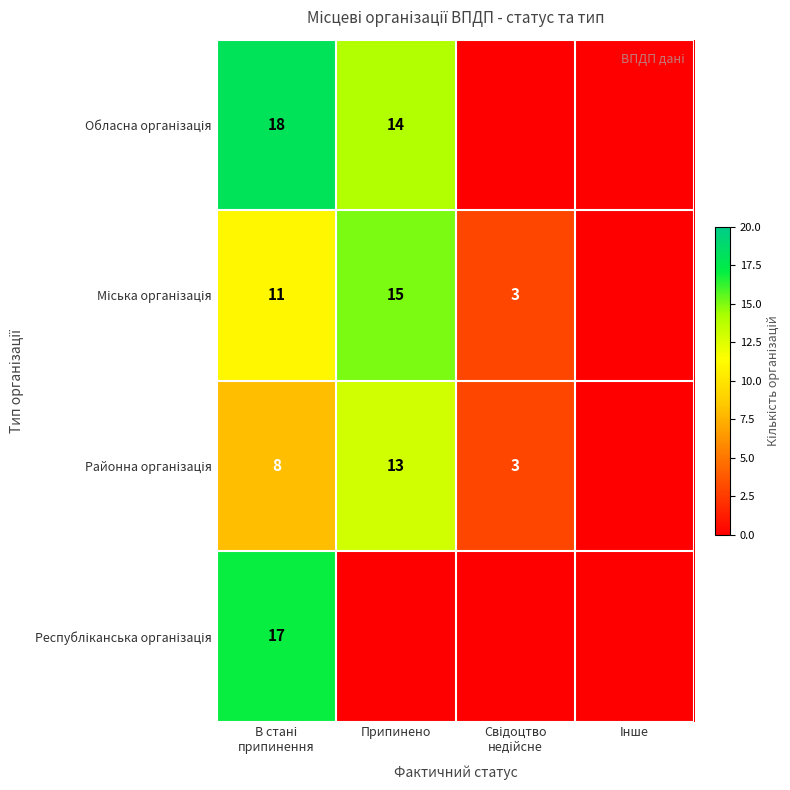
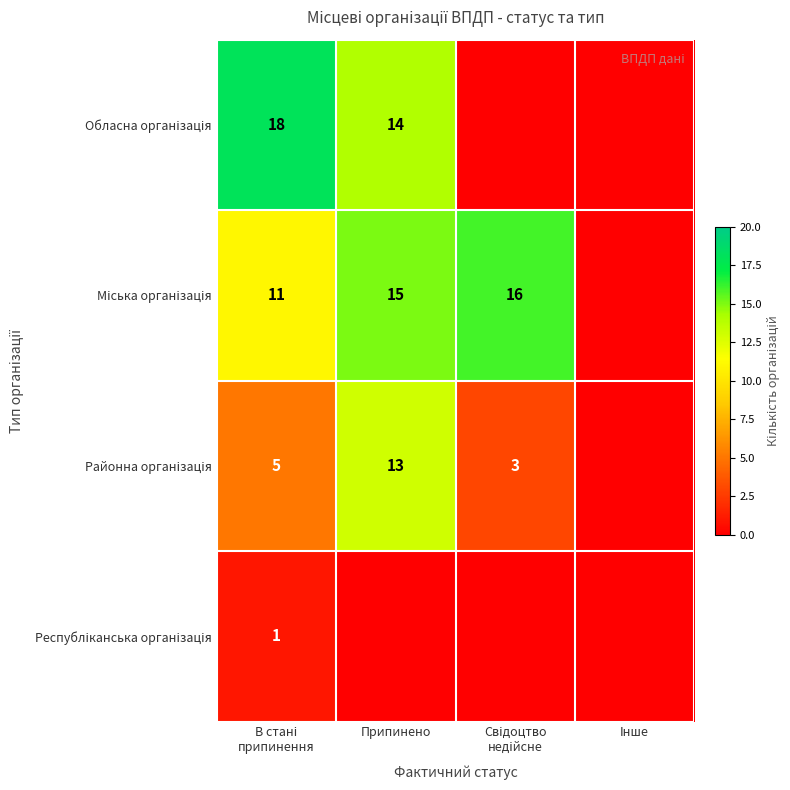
Міська організація, Свідоцтво недійсне: 3 -> 16
Районна організація, В стані припинення: 8 -> 5
Республіканська організація, В стані припинення: 17 -> 1
